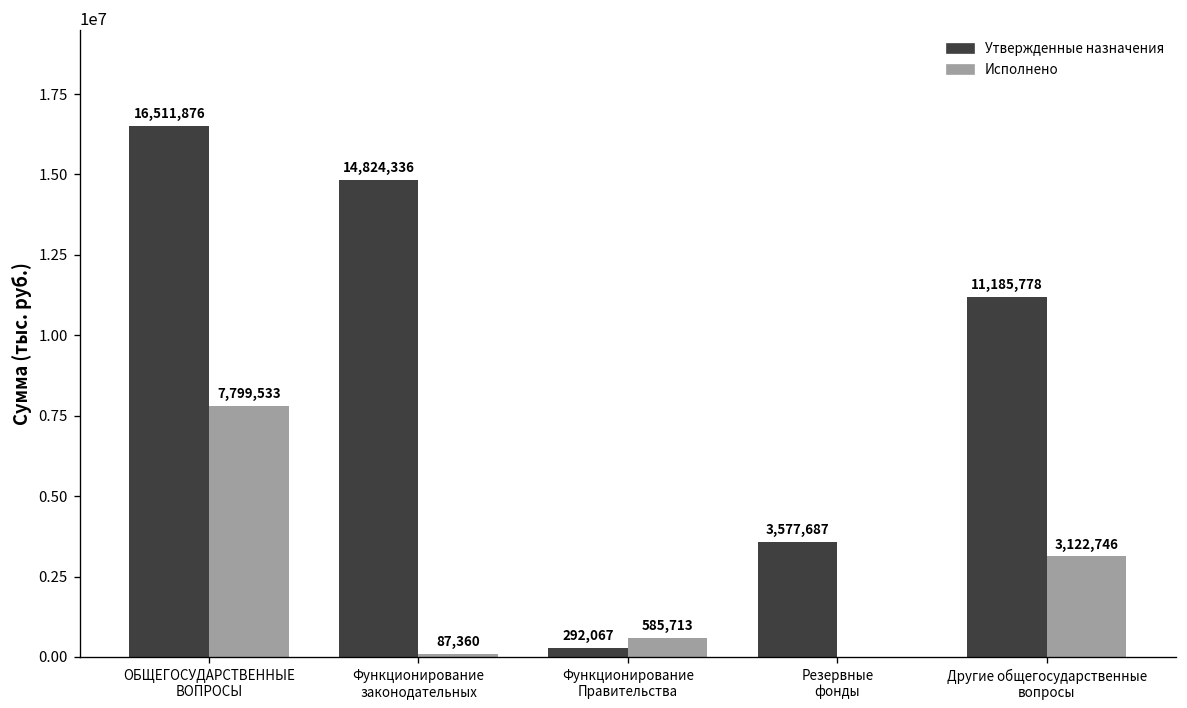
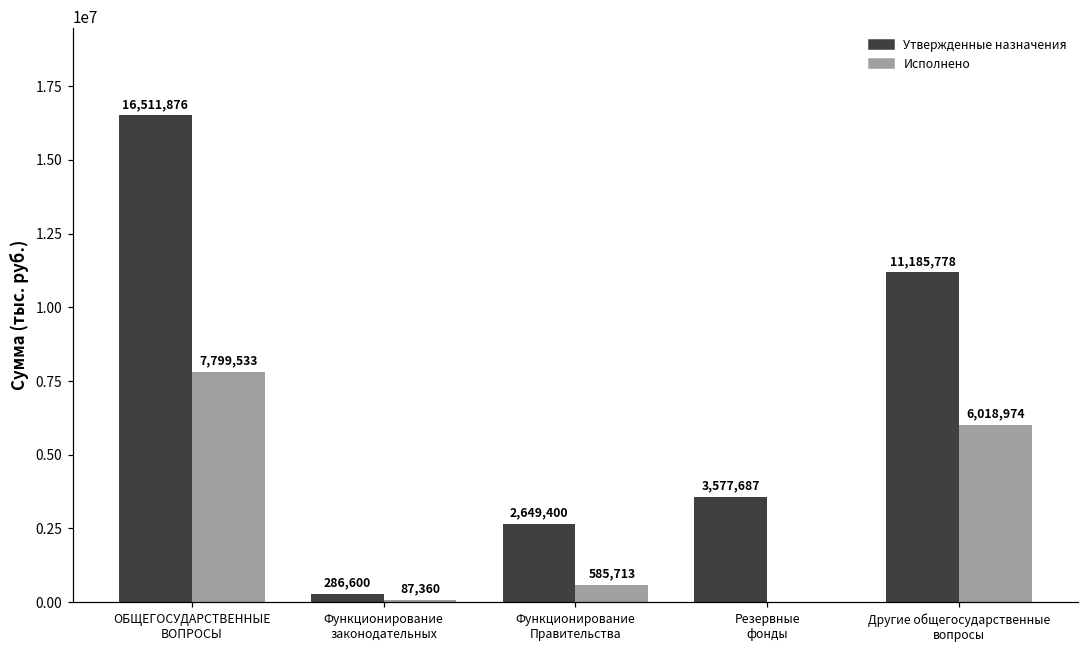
Утвержденные назначения, Функционирование законодательных: 14,824,336 -> 286,600
Утвержденные назначения, Функционирование Правительства: 292,067 -> 2,649,400
Исполнено, Другие общегосударственные вопросы: 3,122,746 -> 6,018,974
